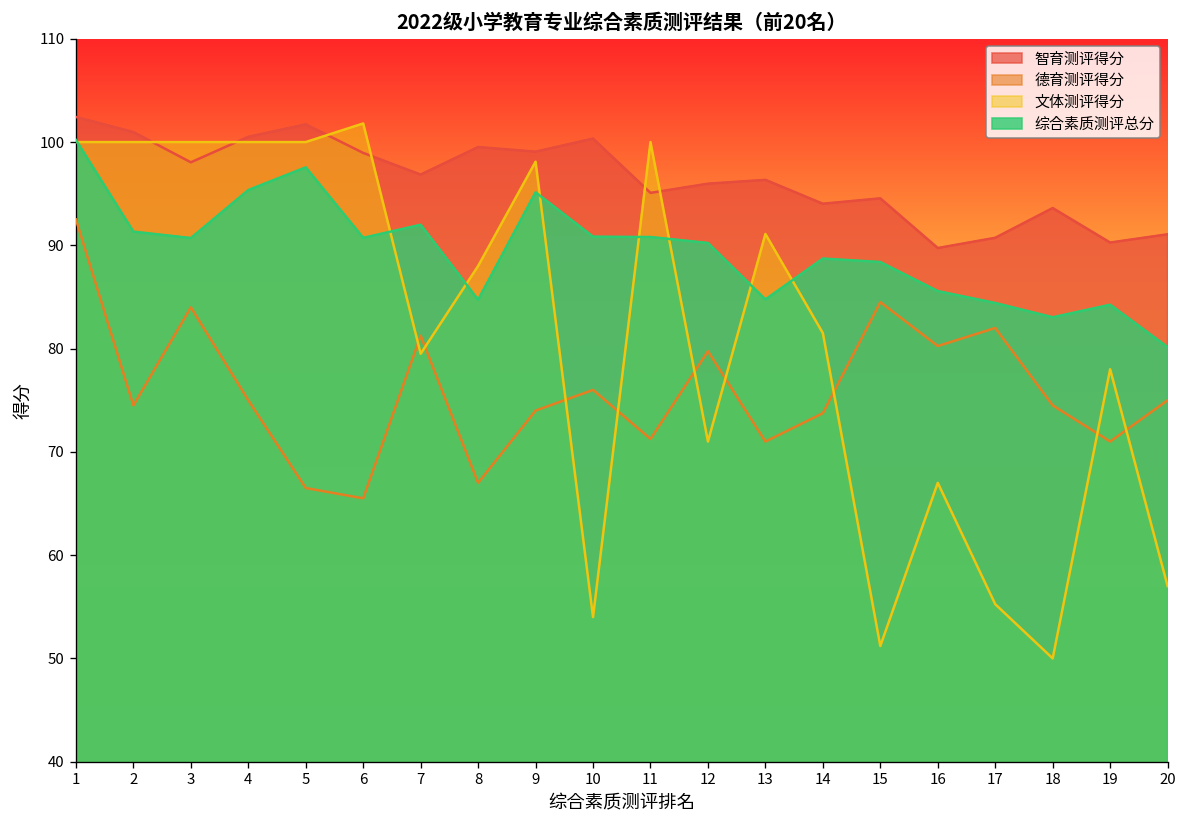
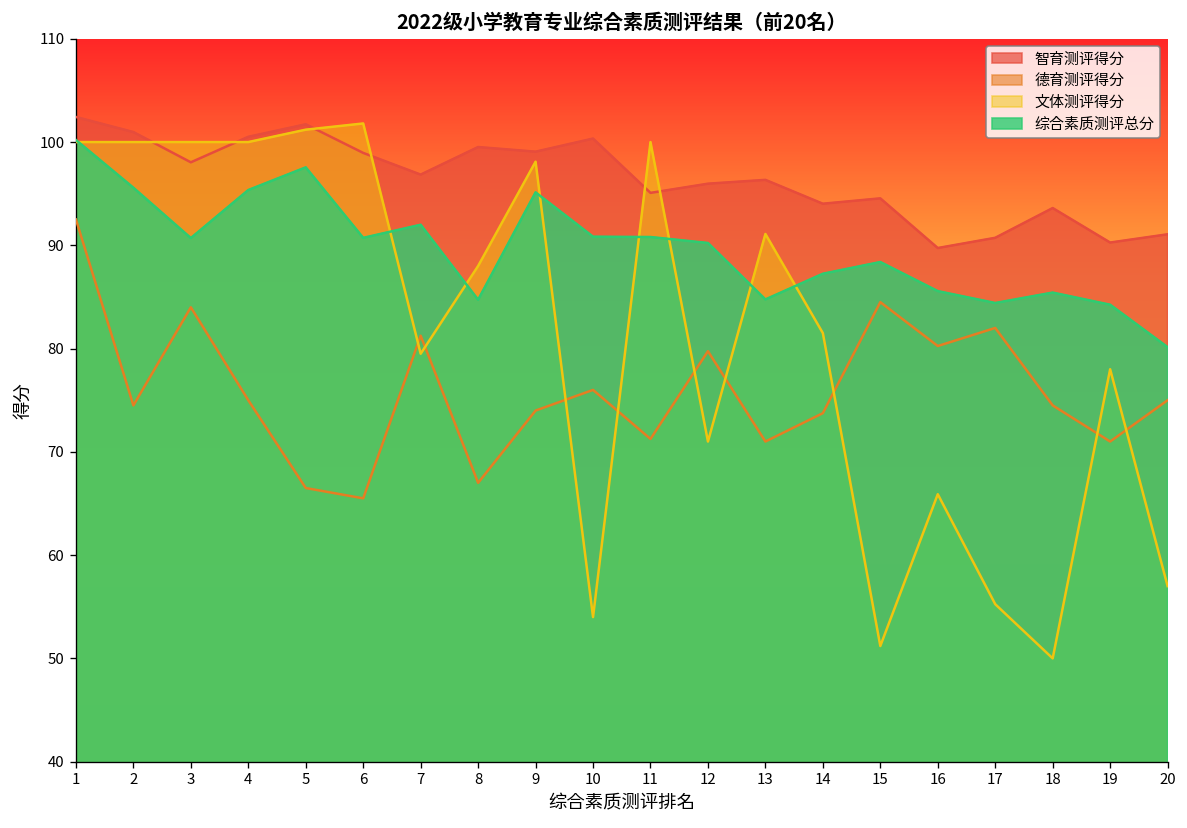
综合素质测评总分, 2: 91 -> 96
文体测评得分, 5: 100 -> 101
综合素质测评总分, 14: 89 -> 87
文体测评得分, 16: 67 -> 66
综合素质测评总分, 18: 83 -> 85
